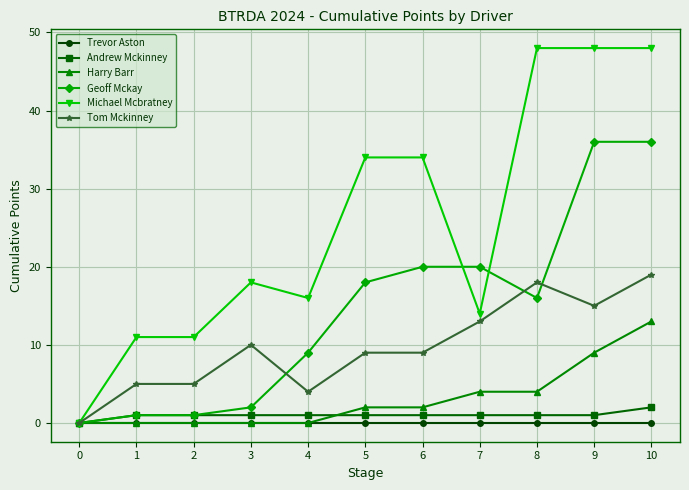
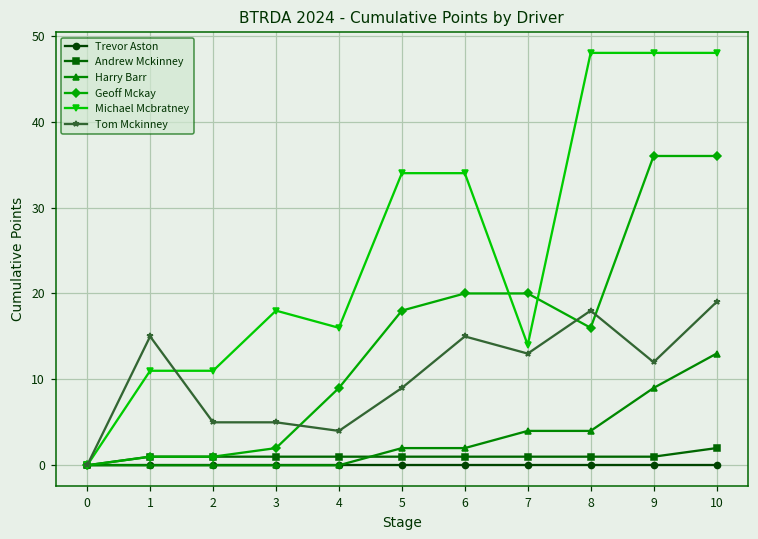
Tom Mckinney, 1: 5 -> 15
Tom Mckinney, 3: 10 -> 5
Tom Mckinney, 6: 9 -> 15
Tom Mckinney, 9: 15 -> 12
